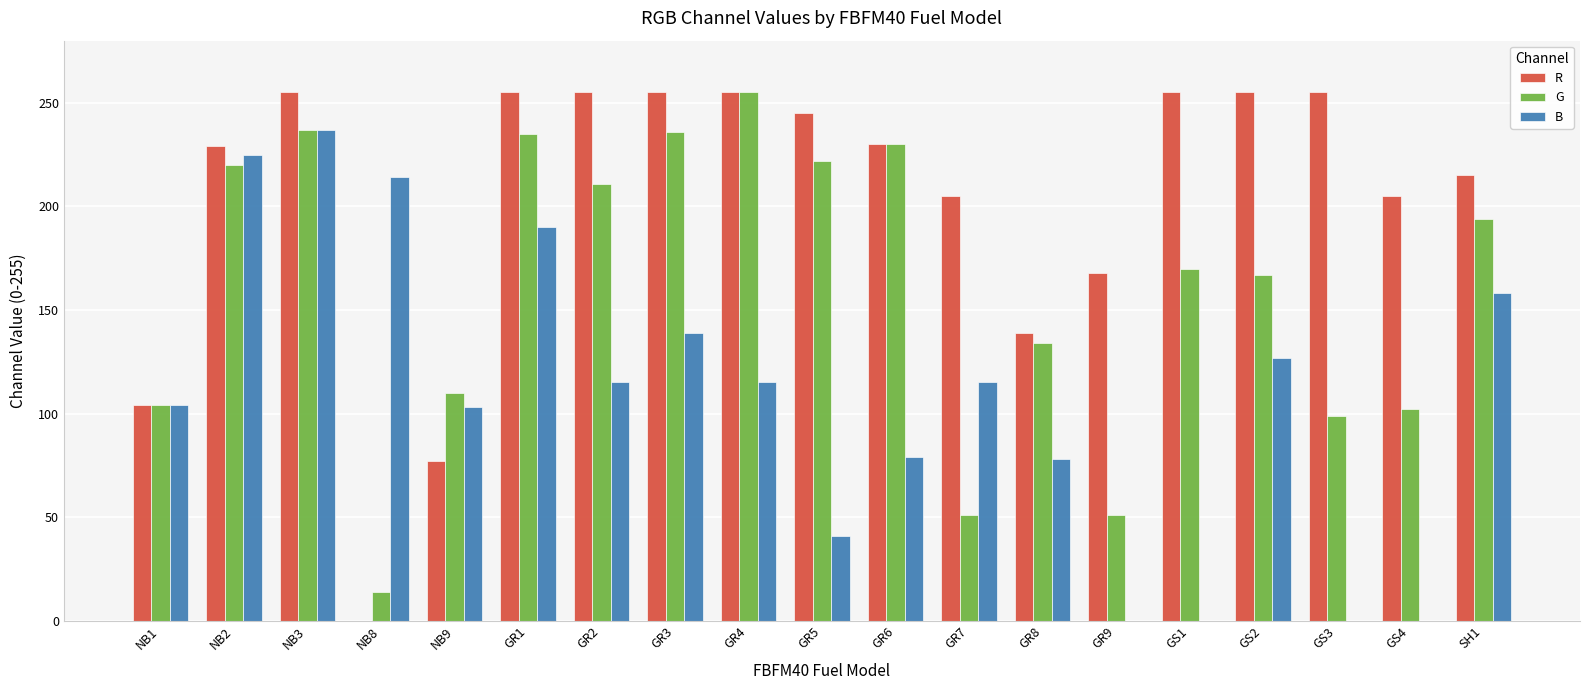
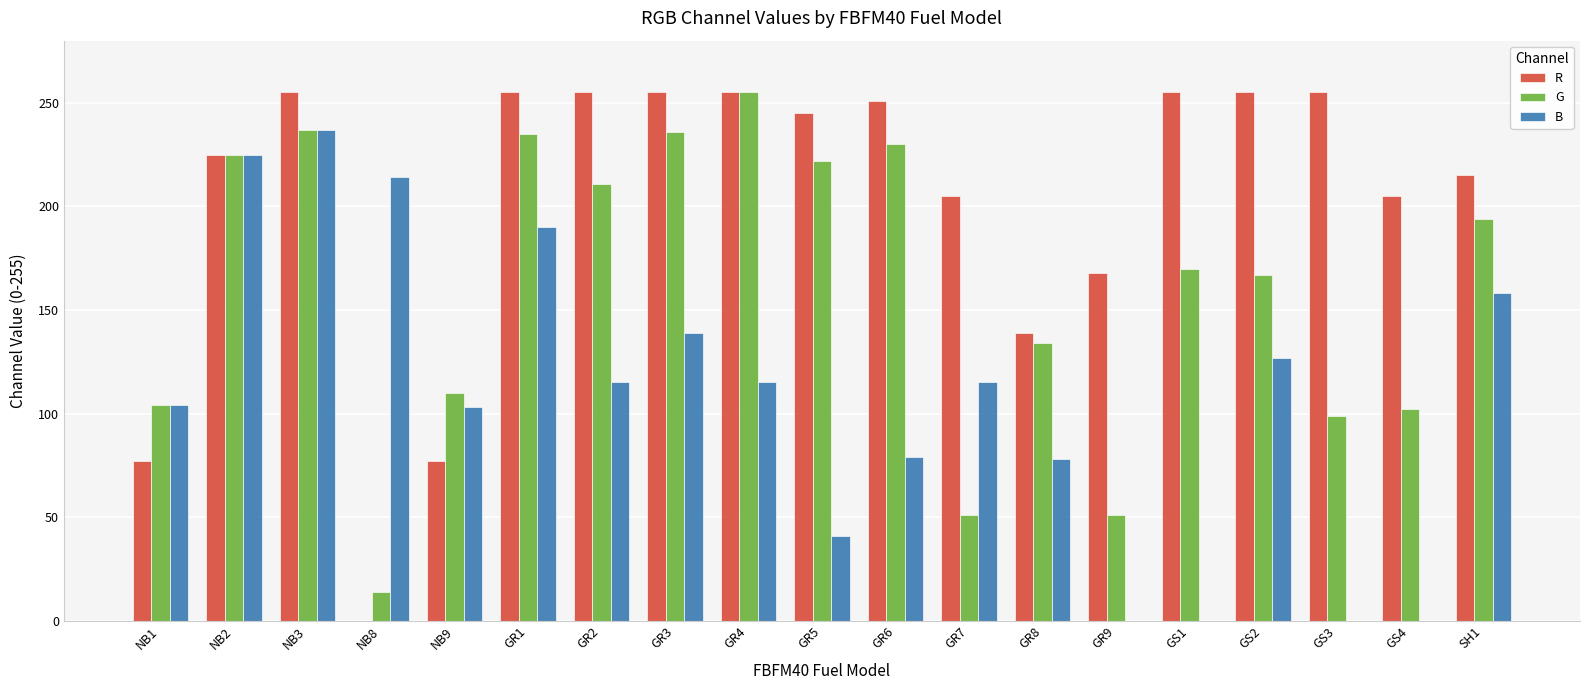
R, NB1: 104 -> 77
R, NB2: 229 -> 225
G, NB2: 220 -> 225
R, GR6: 230 -> 251
